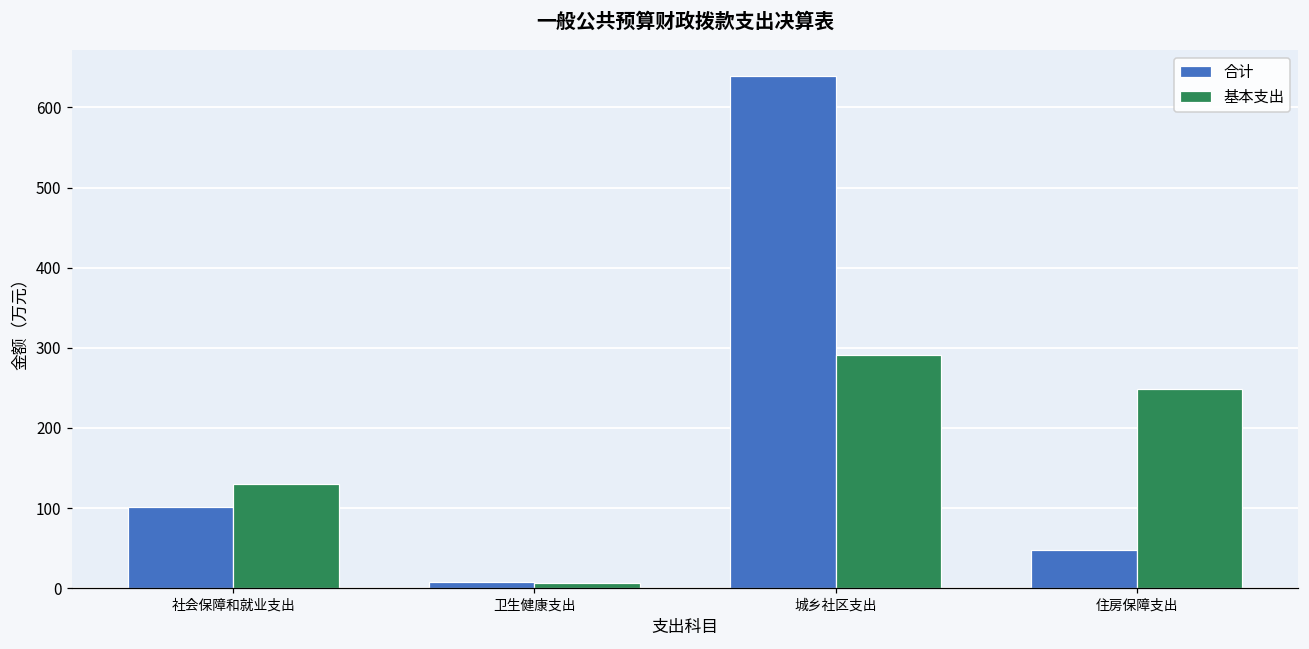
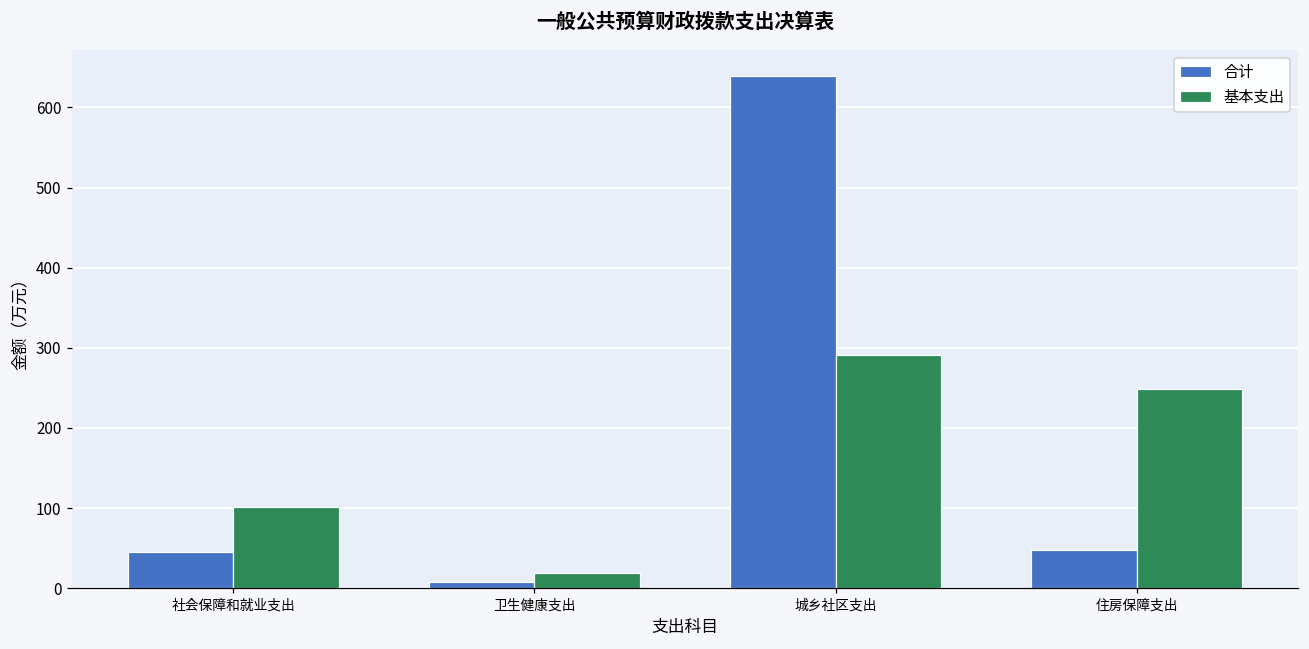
合计, 社会保障和就业支出: 100 -> 50
基本支出, 社会保障和就业支出: 130 -> 100
基本支出, 卫生健康支出: 10 -> 20
